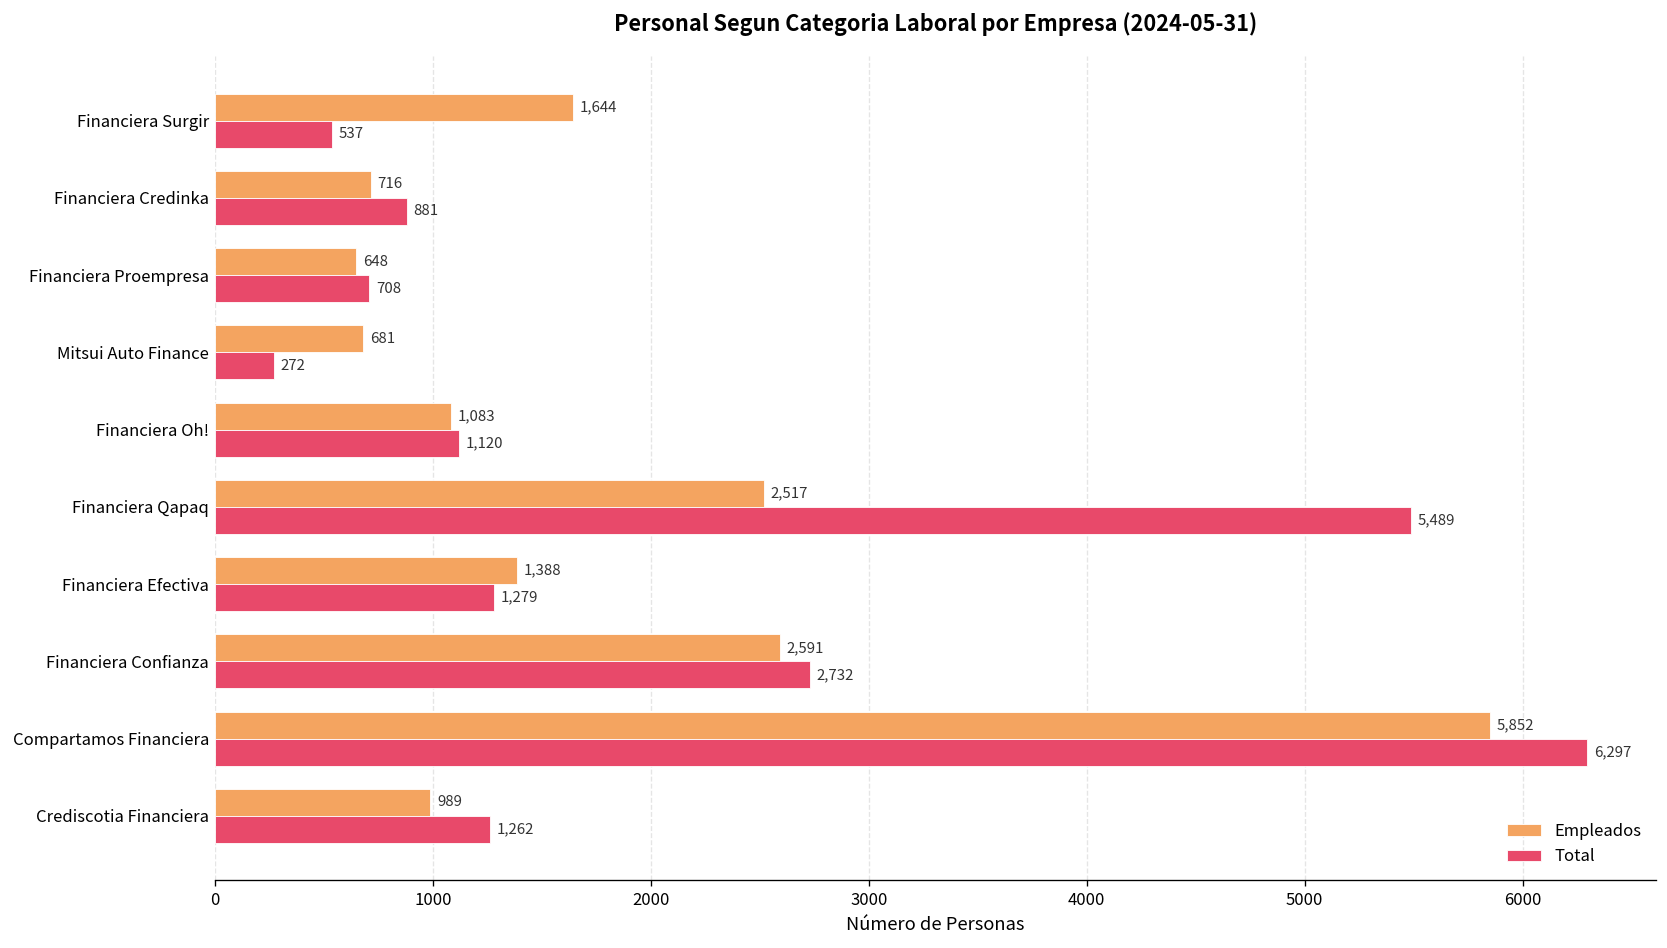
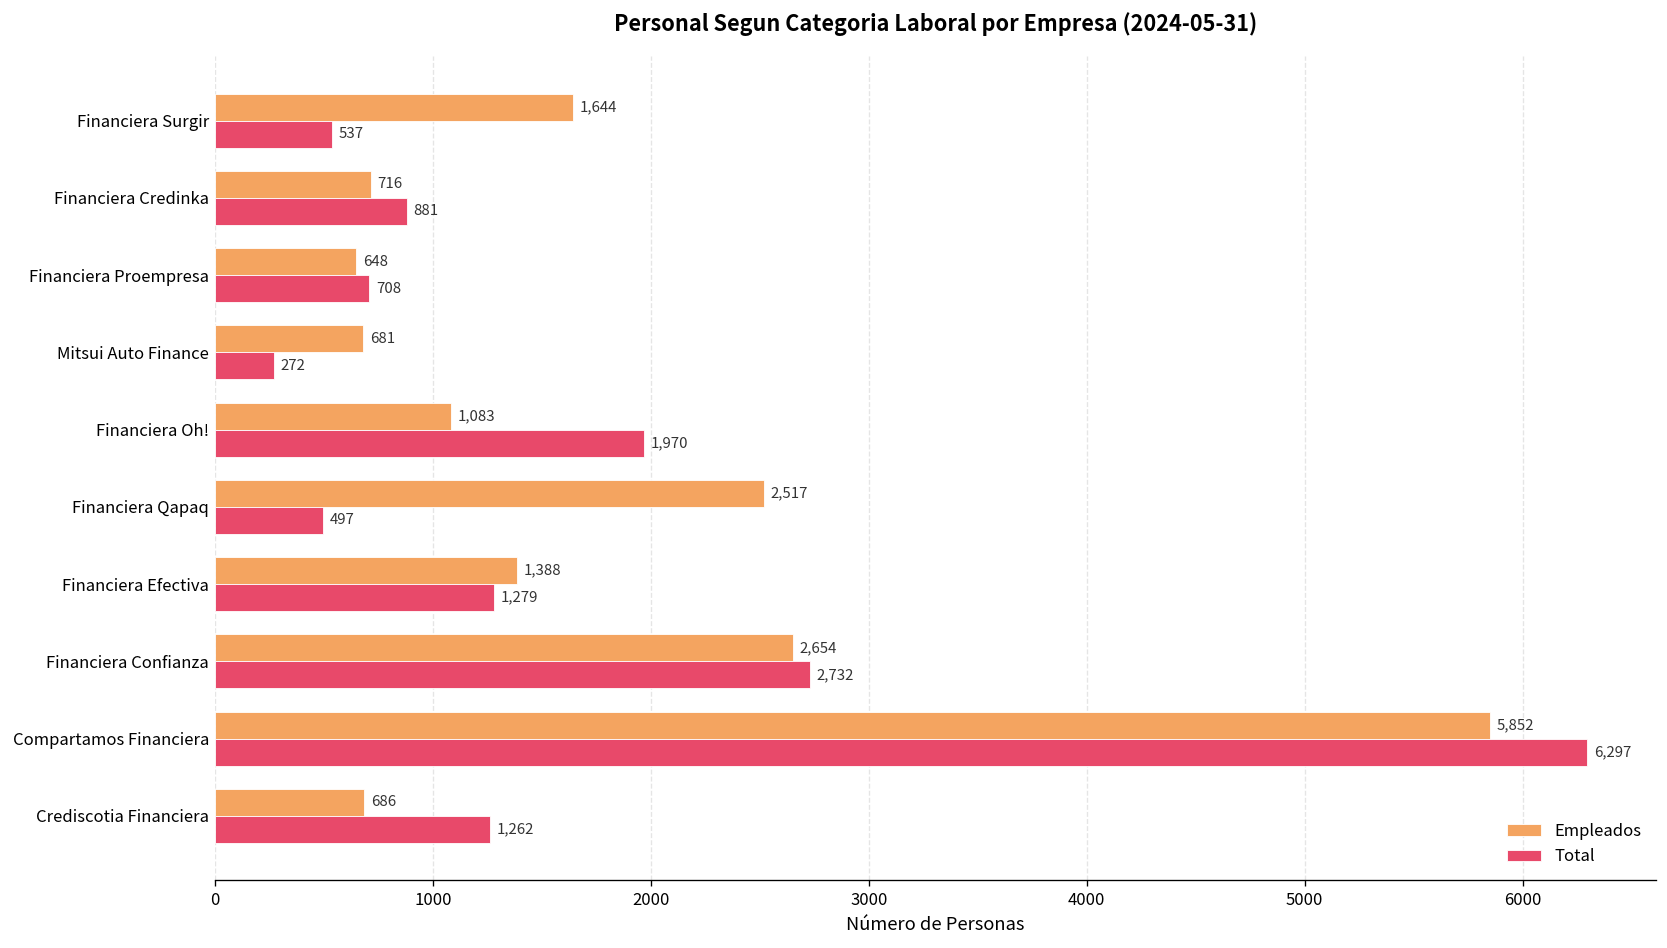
Total, Financiera Oh!: 1,120 -> 1,970
Total, Financiera Qapaq: 5,489 -> 497
Empleados, Financiera Confianza: 2,591 -> 2,654
Empleados, Crediscotia Financiera: 989 -> 686
